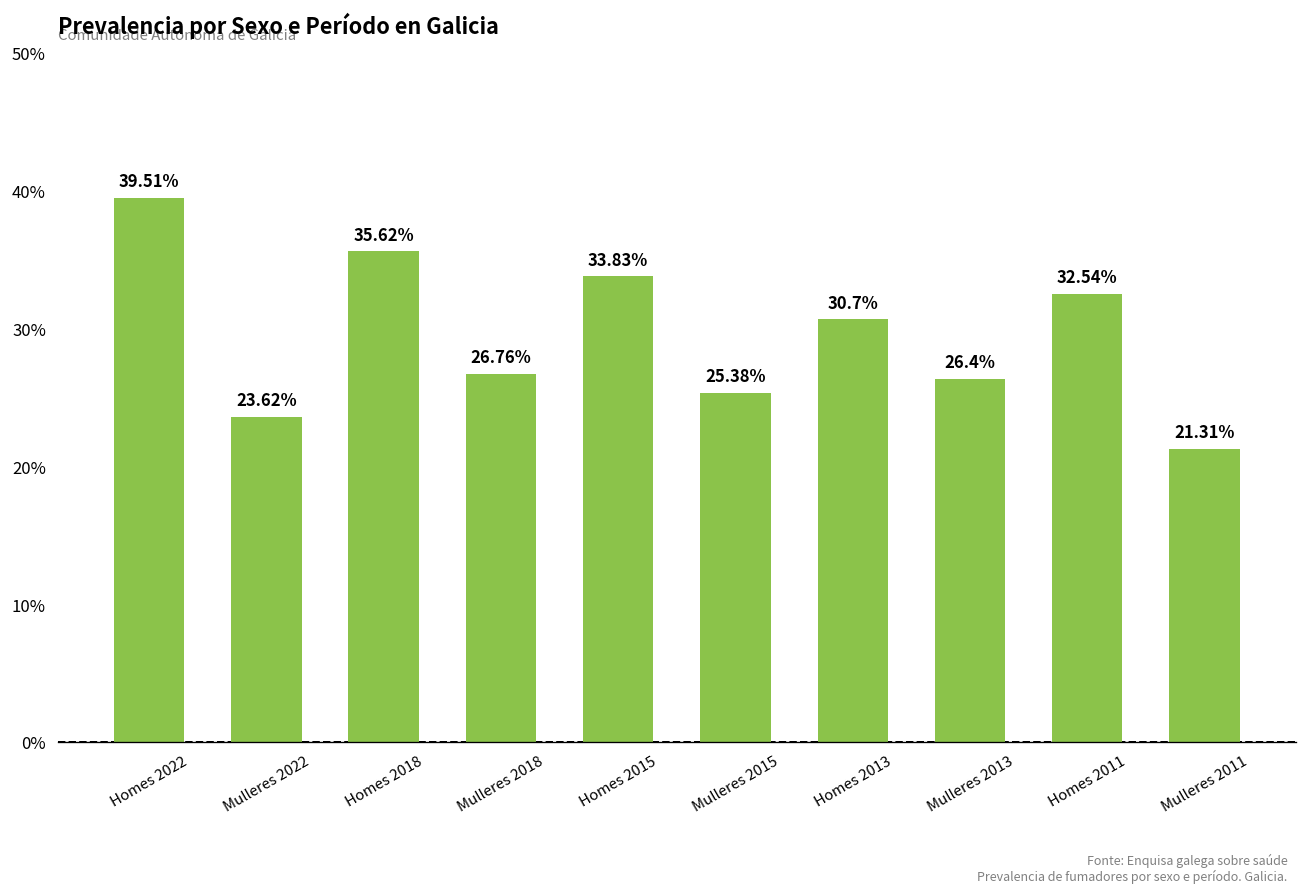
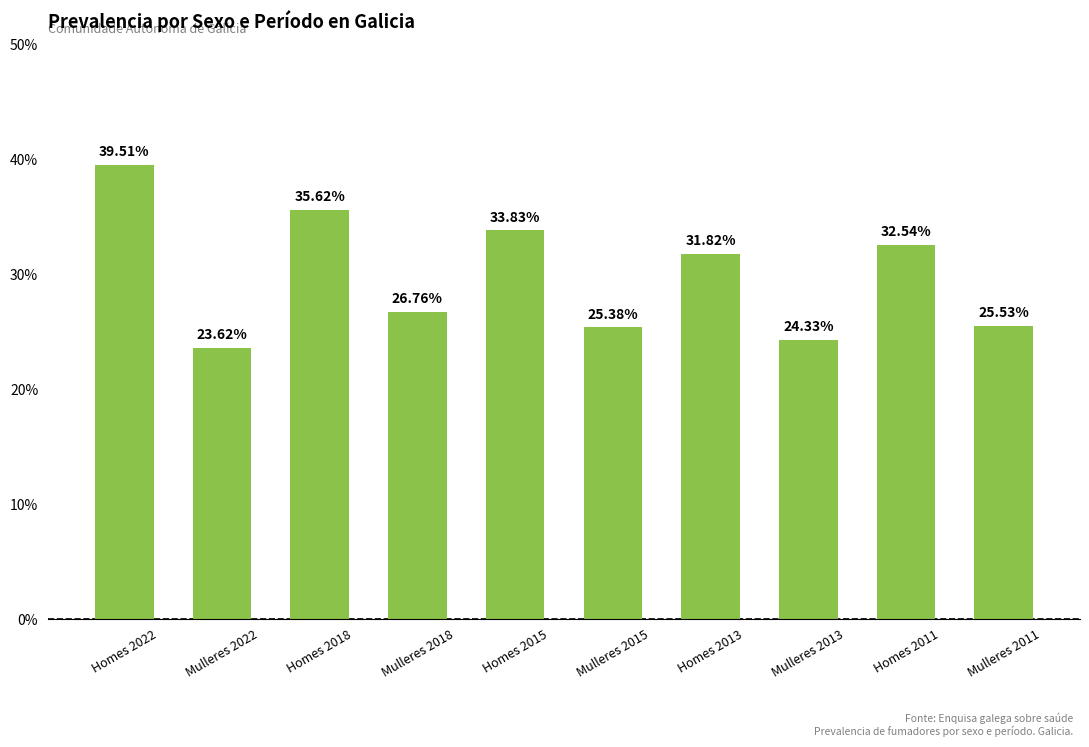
Homes 2013: 30.7% -> 31.82%
Mulleres 2013: 26.4% -> 24.33%
Mulleres 2011: 21.31% -> 25.53%
